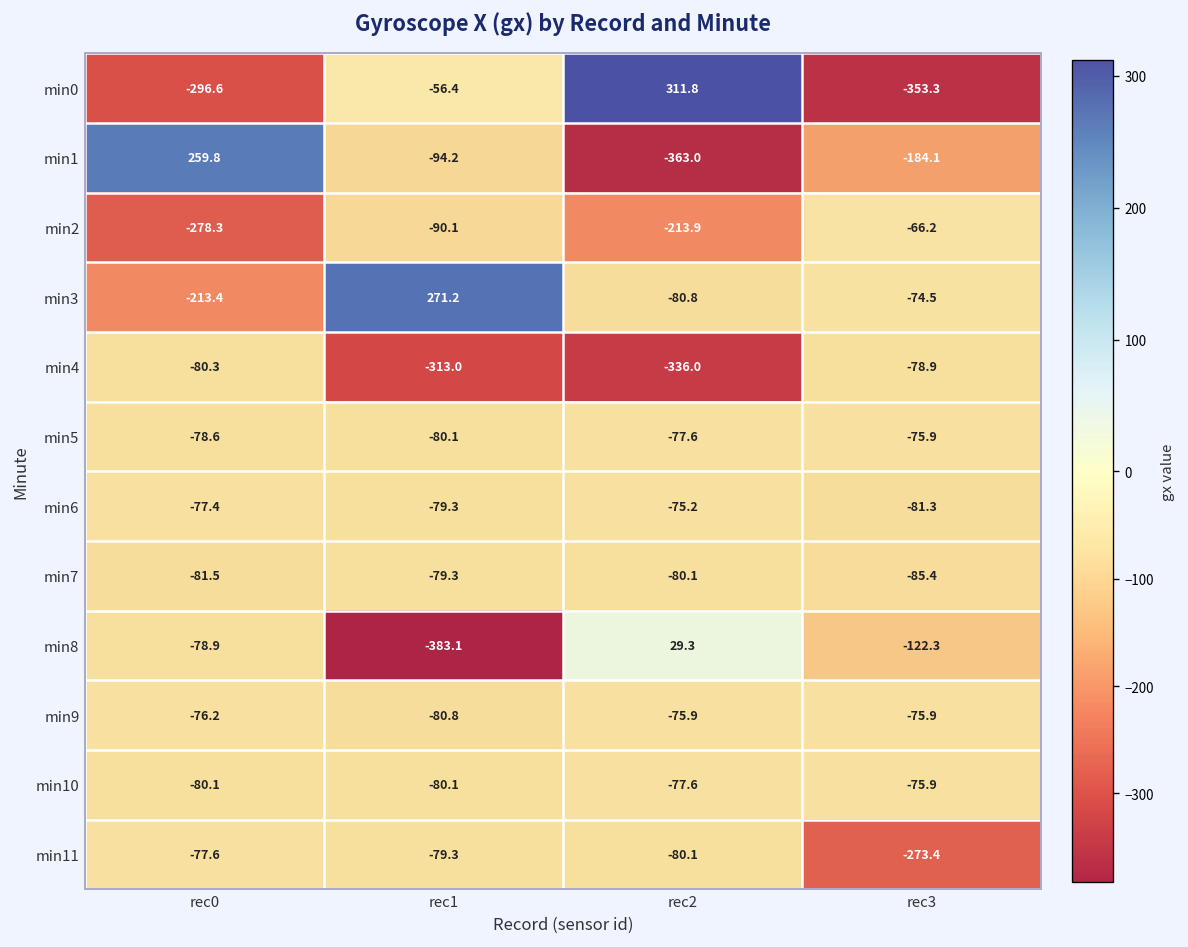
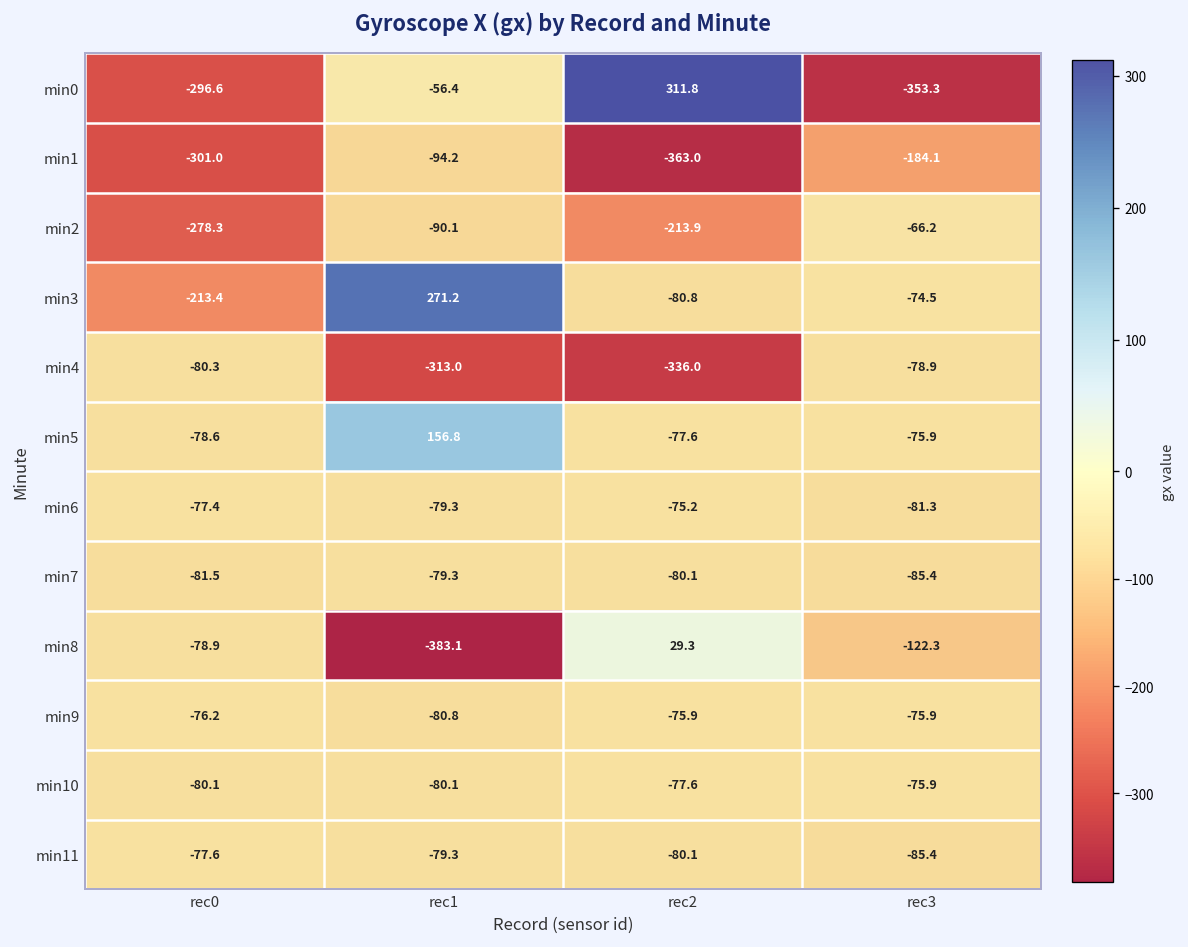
min1, rec0: 259.8 -> -301.0
min5, rec1: -80.1 -> 156.8
min11, rec3: -273.4 -> -85.4
